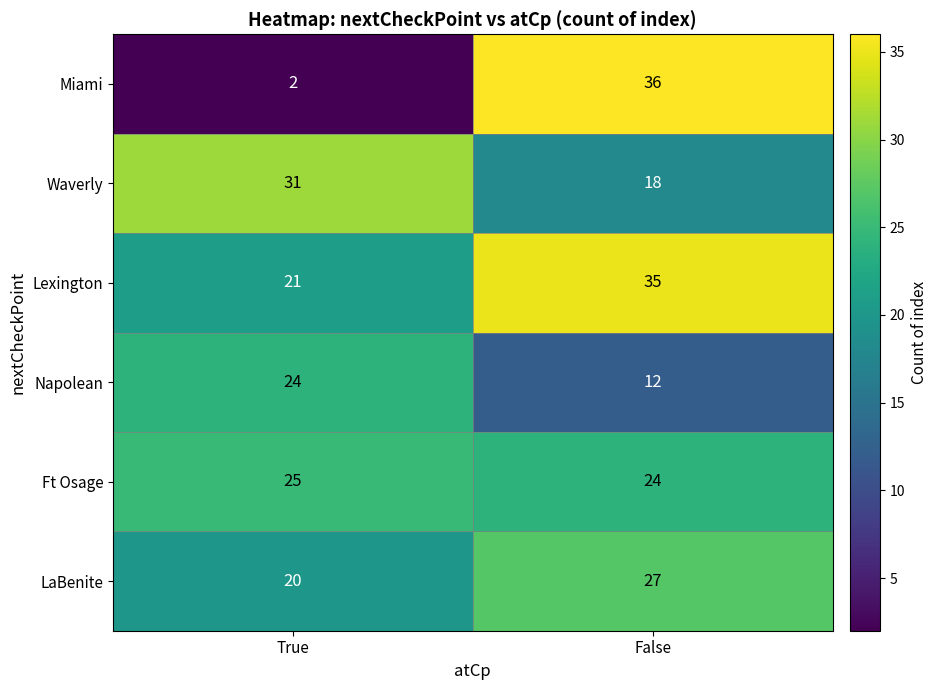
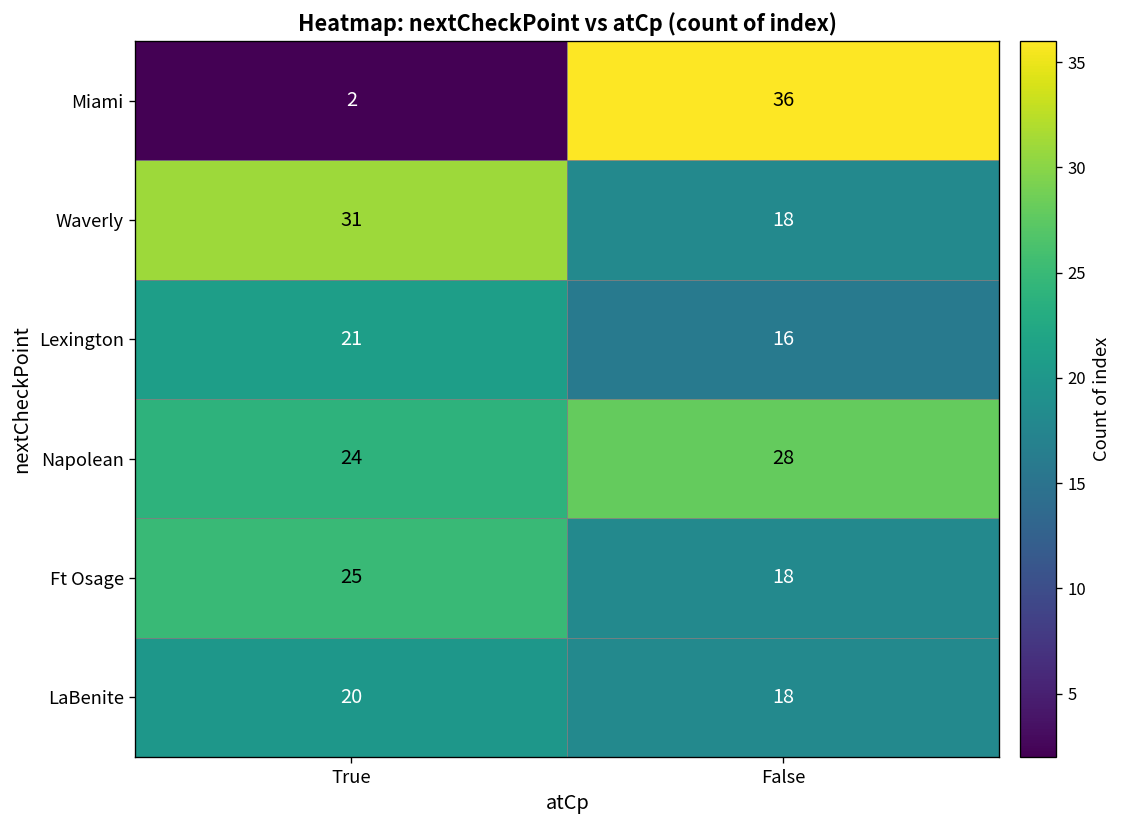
Lexington, False: 35 -> 16
Napolean, False: 12 -> 28
Ft Osage, False: 24 -> 18
LaBenite, False: 27 -> 18
